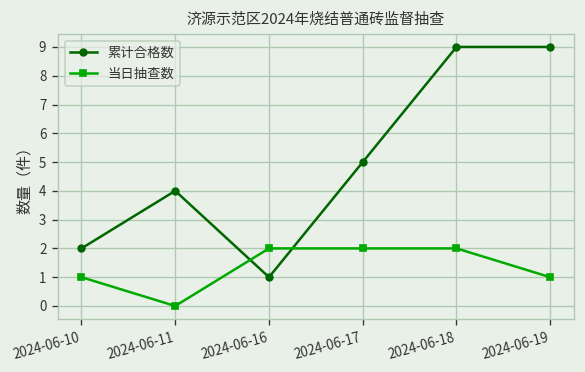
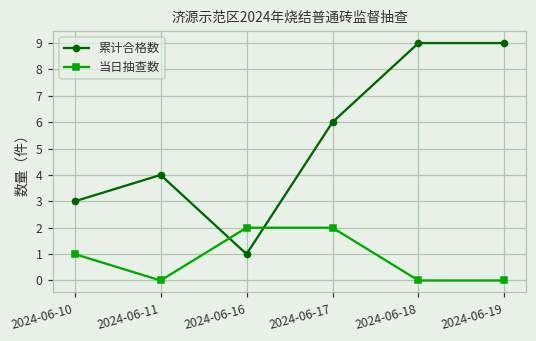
累计合格数, 2024-06-10: 2 -> 3
累计合格数, 2024-06-17: 5 -> 6
当日抽查数, 2024-06-18: 2 -> 0
当日抽查数, 2024-06-19: 1 -> 0
